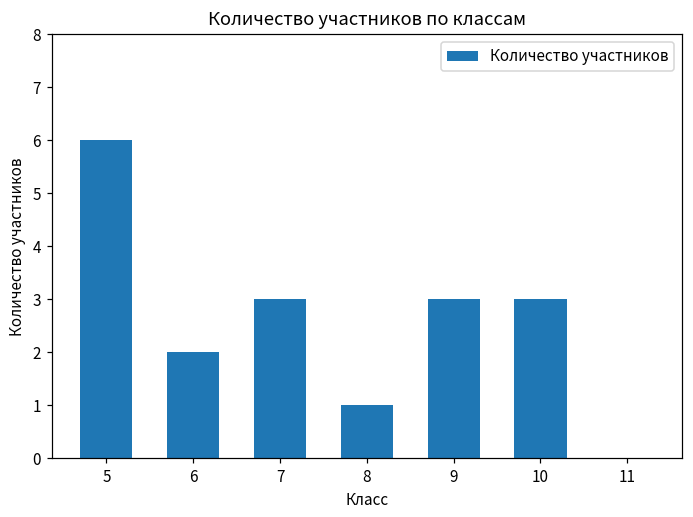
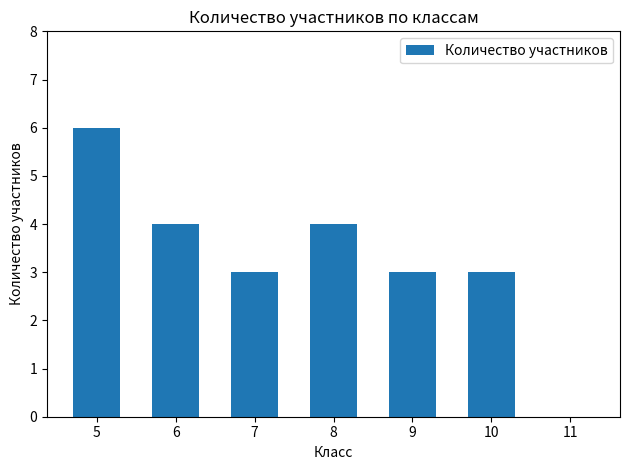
6: 2 -> 4
8: 1 -> 4
